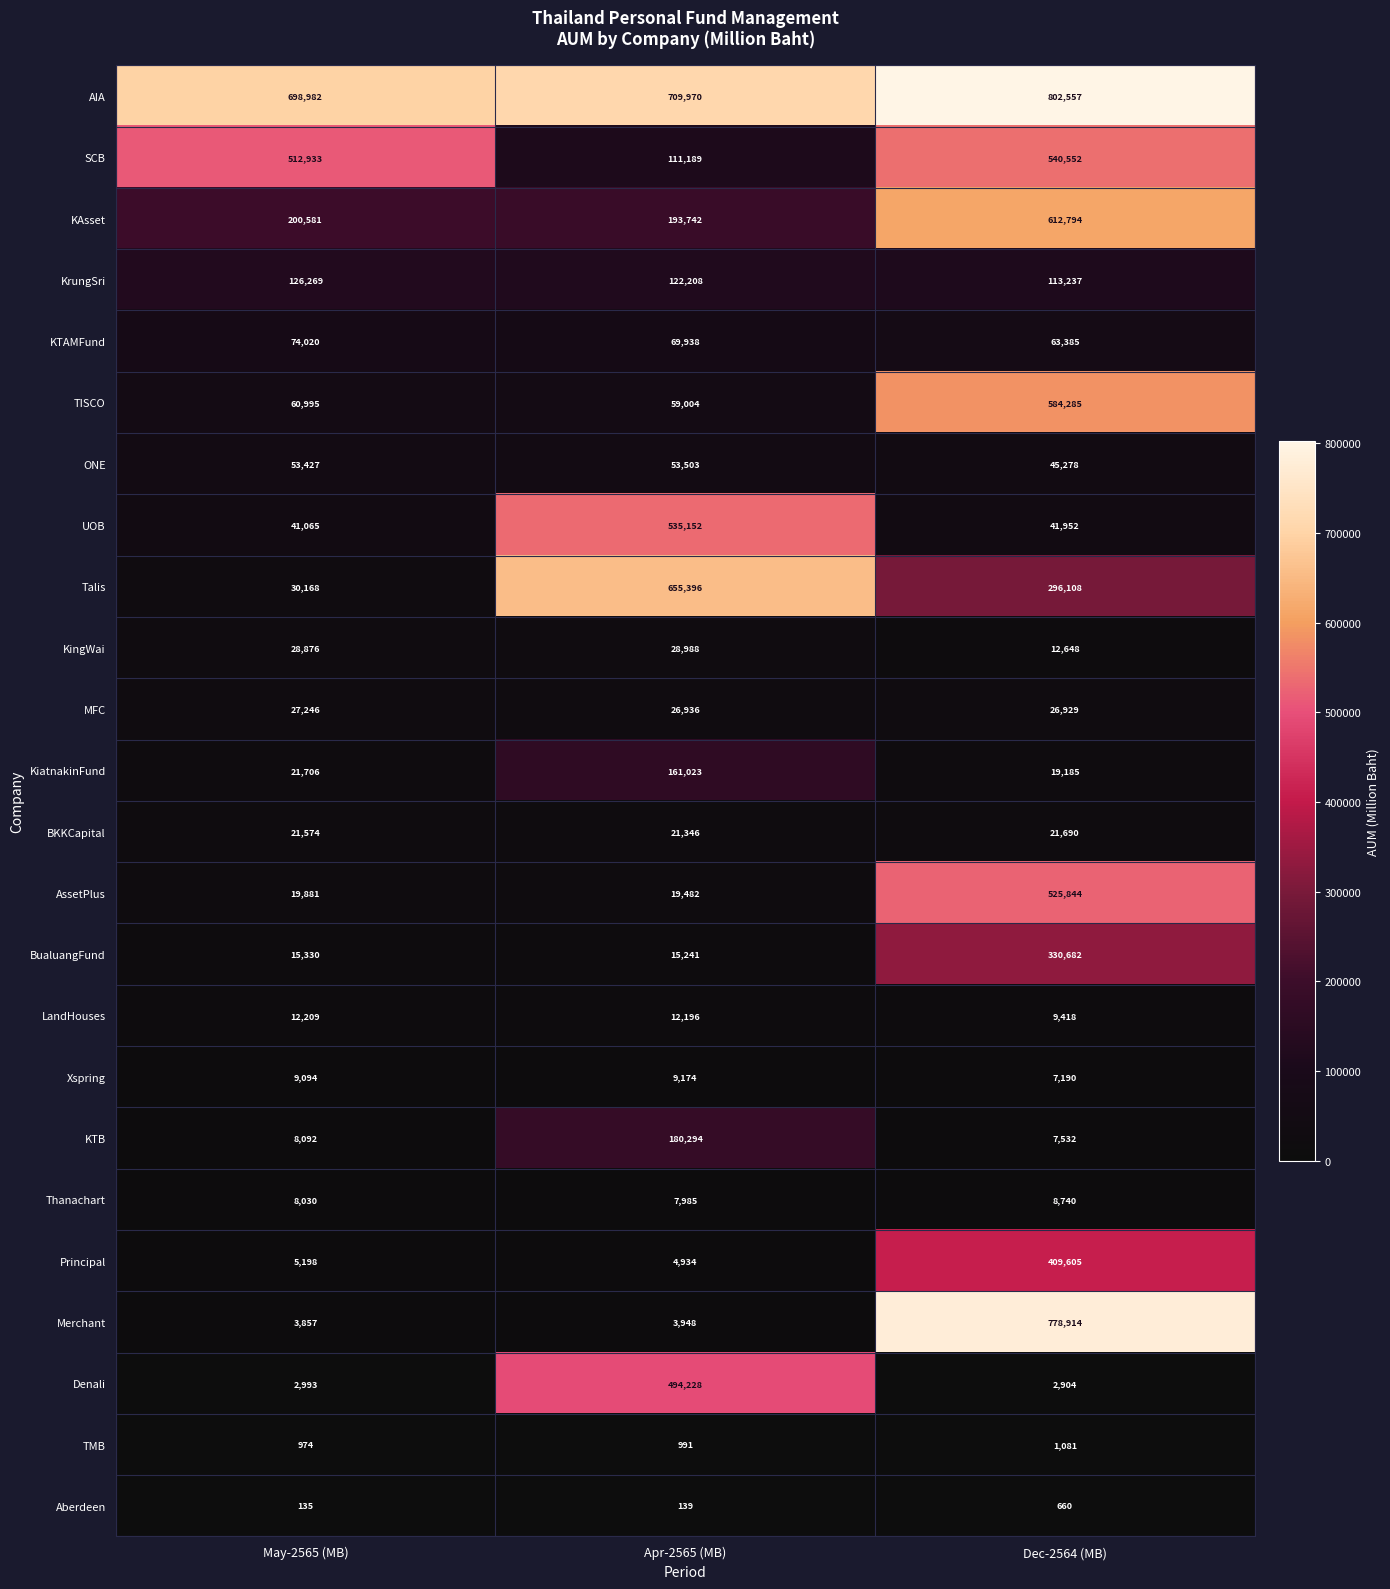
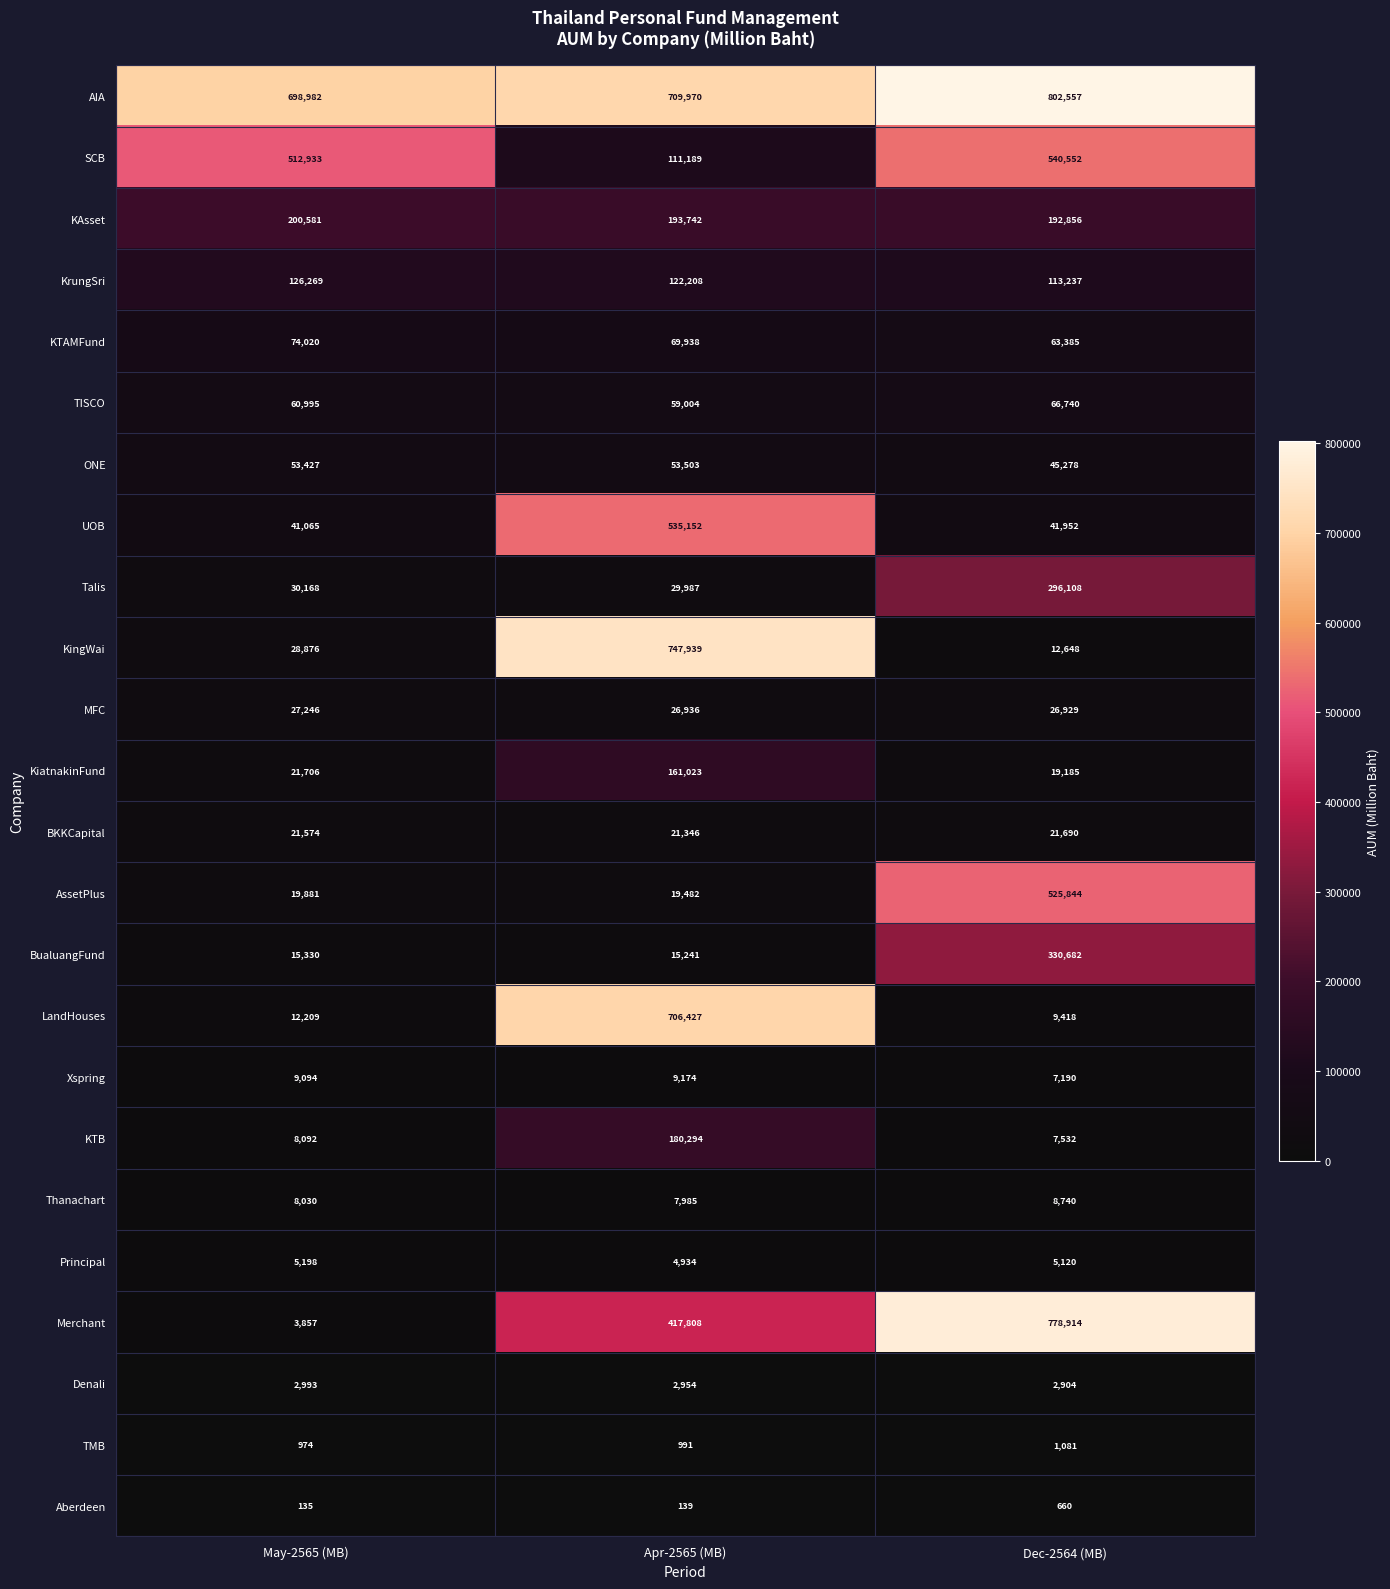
KAsset, Dec-2564 (MB): 612,794 -> 192,856
TISCO, Dec-2564 (MB): 584,285 -> 66,740
Talis, Apr-2565 (MB): 655,396 -> 29,987
KingWai, Apr-2565 (MB): 28,988 -> 747,939
LandHouses, Apr-2565 (MB): 12,196 -> 706,427
Principal, Dec-2564 (MB): 409,605 -> 5,120
Merchant, Apr-2565 (MB): 3,948 -> 417,808
Denali, Apr-2565 (MB): 494,228 -> 2,954
